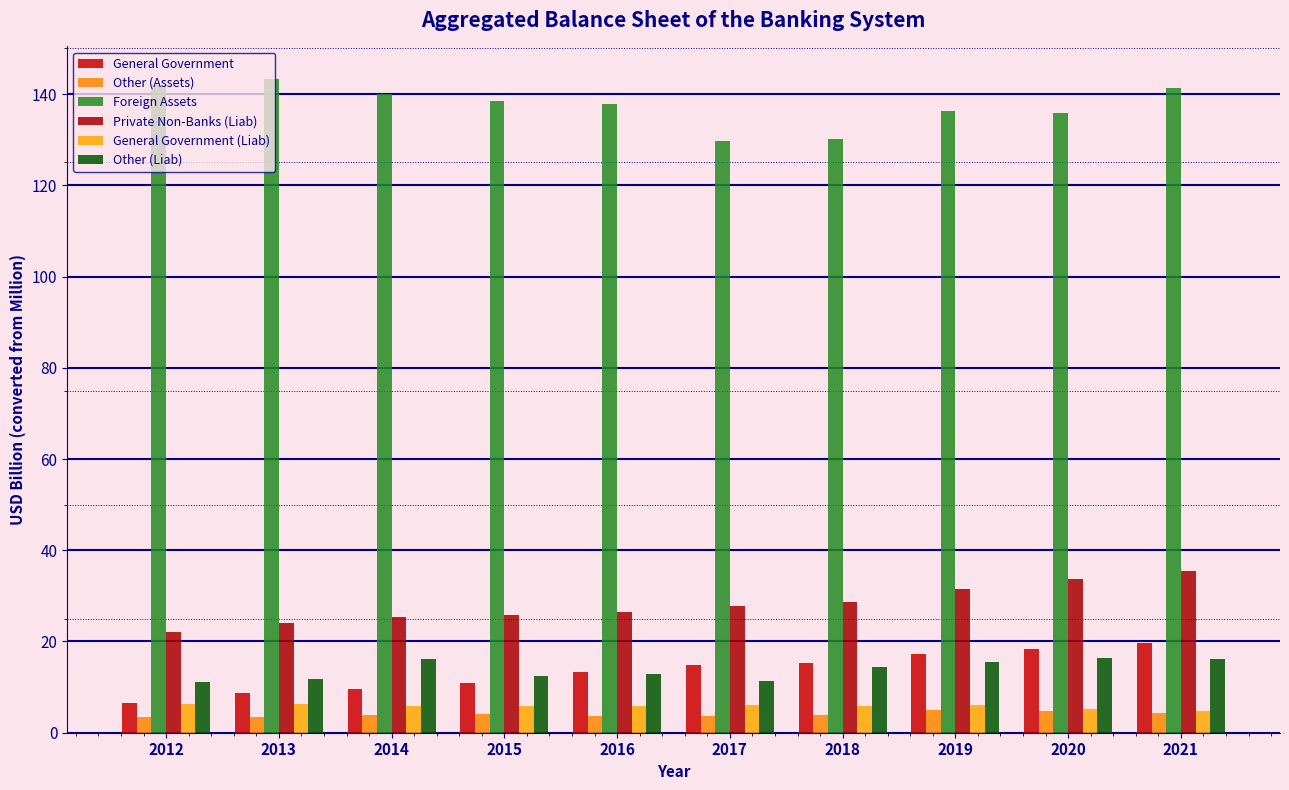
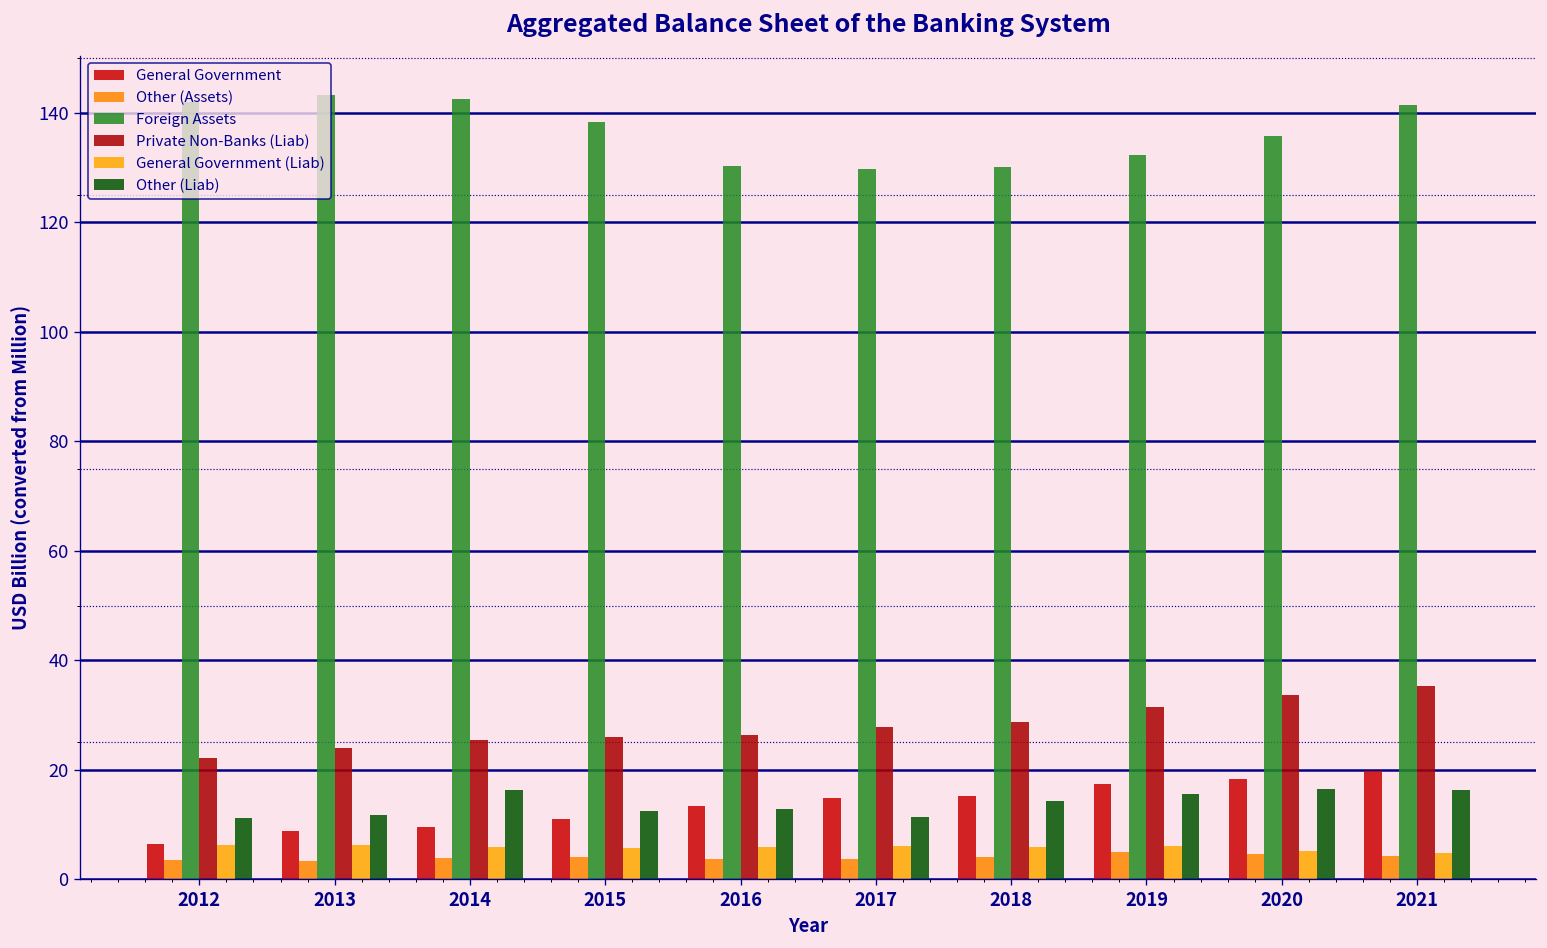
Foreign Assets, 2014: 140 -> 143
Foreign Assets, 2016: 138 -> 130
Foreign Assets, 2019: 136 -> 132
